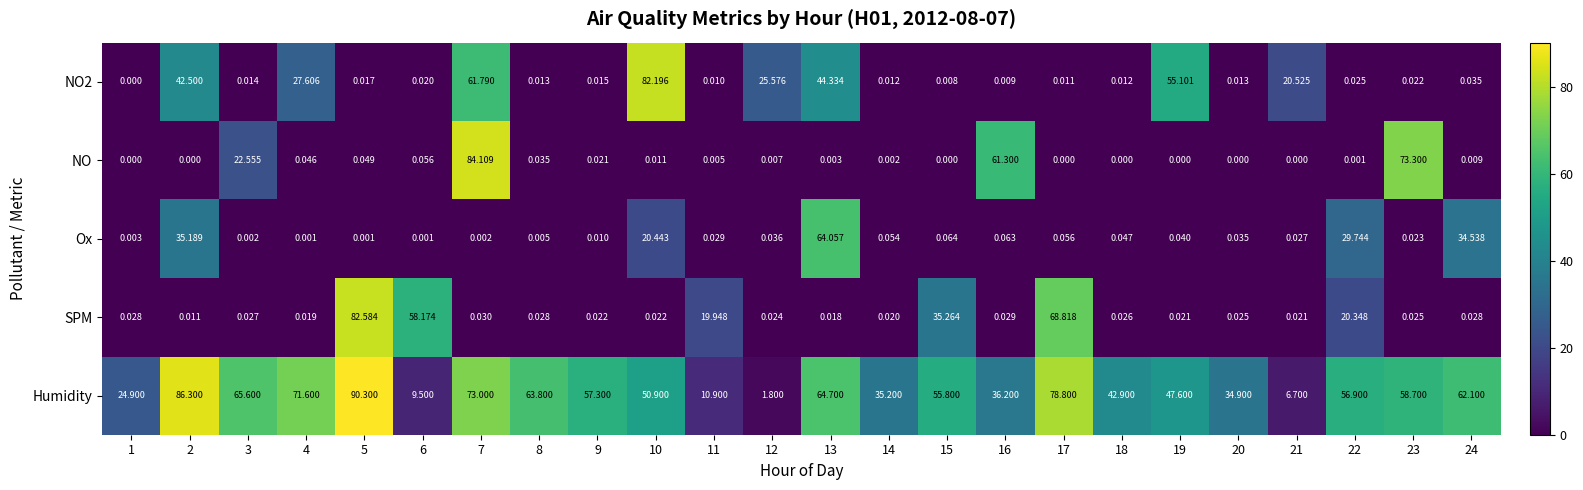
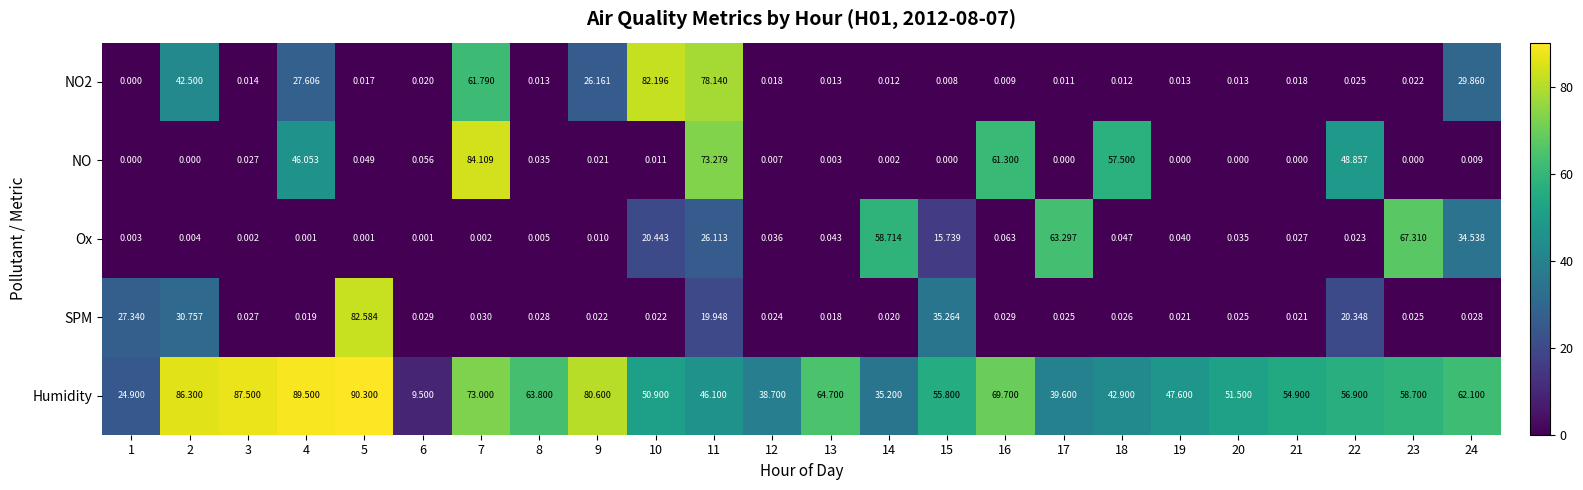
NO2, 9: 0.015 -> 26.161
NO2, 11: 0.010 -> 78.140
NO2, 12: 25.576 -> 0.018
NO2, 13: 44.334 -> 0.013
NO2, 19: 55.101 -> 0.013
NO2, 21: 20.525 -> 0.018
NO2, 24: 0.035 -> 29.860
NO, 3: 22.555 -> 0.027
NO, 4: 0.046 -> 46.053
NO, 11: 0.005 -> 73.279
NO, 18: 0.000 -> 57.500
NO, 22: 0.001 -> 48.857
NO, 23: 73.300 -> 0.000
Ox, 2: 35.189 -> 0.004
Ox, 11: 0.029 -> 26.113
Ox, 13: 64.057 -> 0.043
Ox, 14: 0.054 -> 58.714
Ox, 15: 0.064 -> 15.739
Ox, 17: 0.056 -> 63.297
Ox, 22: 29.744 -> 0.023
Ox, 23: 0.023 -> 67.310
SPM, 1: 0.028 -> 27.340
SPM, 2: 0.011 -> 30.757
SPM, 6: 58.174 -> 0.029
SPM, 17: 68.818 -> 0.025
Humidity, 3: 65.600 -> 87.500
Humidity, 4: 71.600 -> 89.500
Humidity, 9: 57.300 -> 80.600
Humidity, 11: 10.900 -> 46.100
Humidity, 12: 1.800 -> 38.700
Humidity, 16: 36.200 -> 69.700
Humidity, 17: 78.800 -> 39.600
Humidity, 20: 34.900 -> 51.500
Humidity, 21: 6.700 -> 54.900
